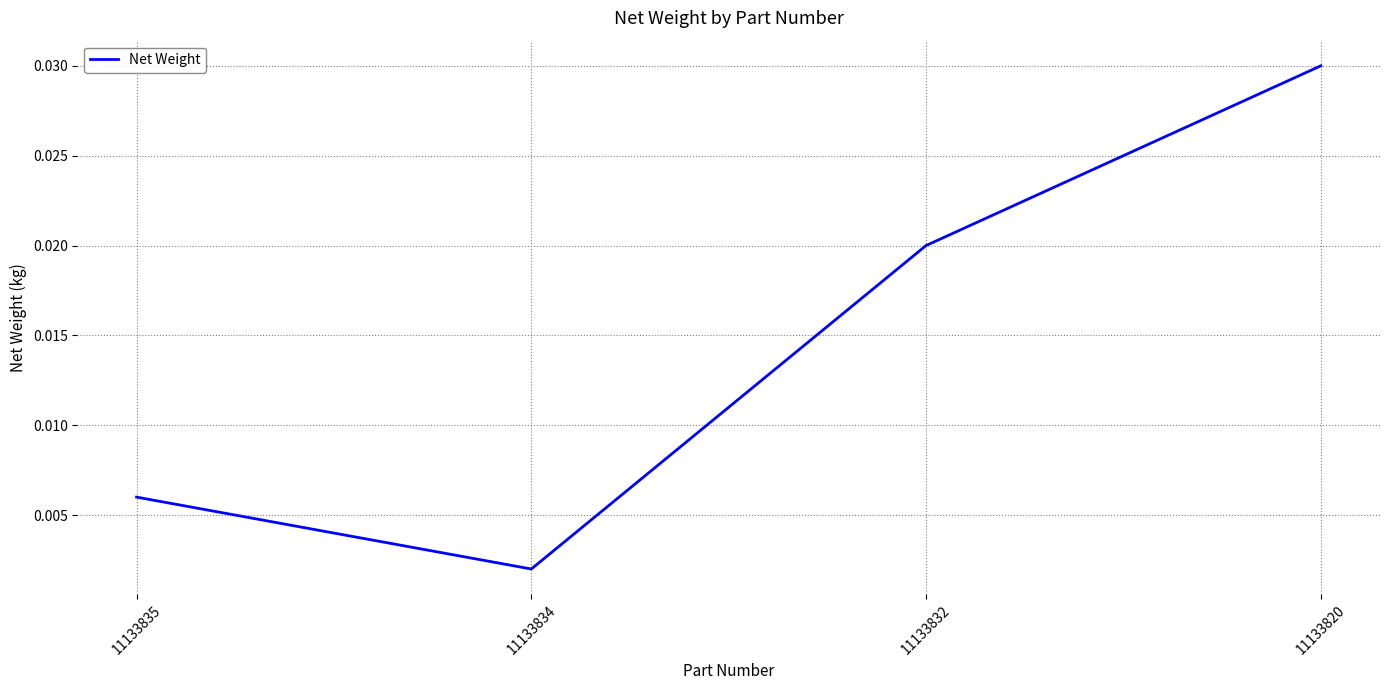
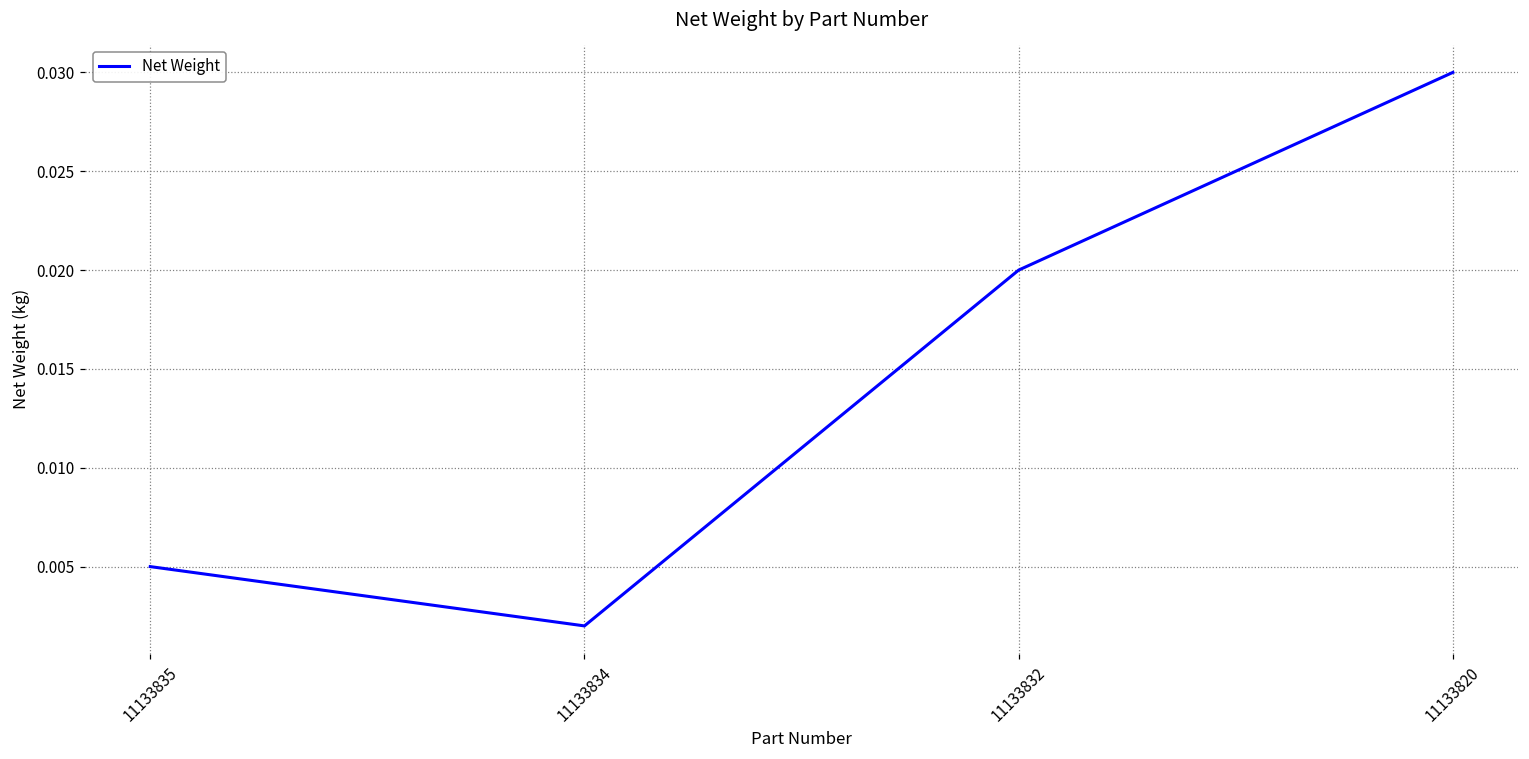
11133835: 0.006 -> 0.005
